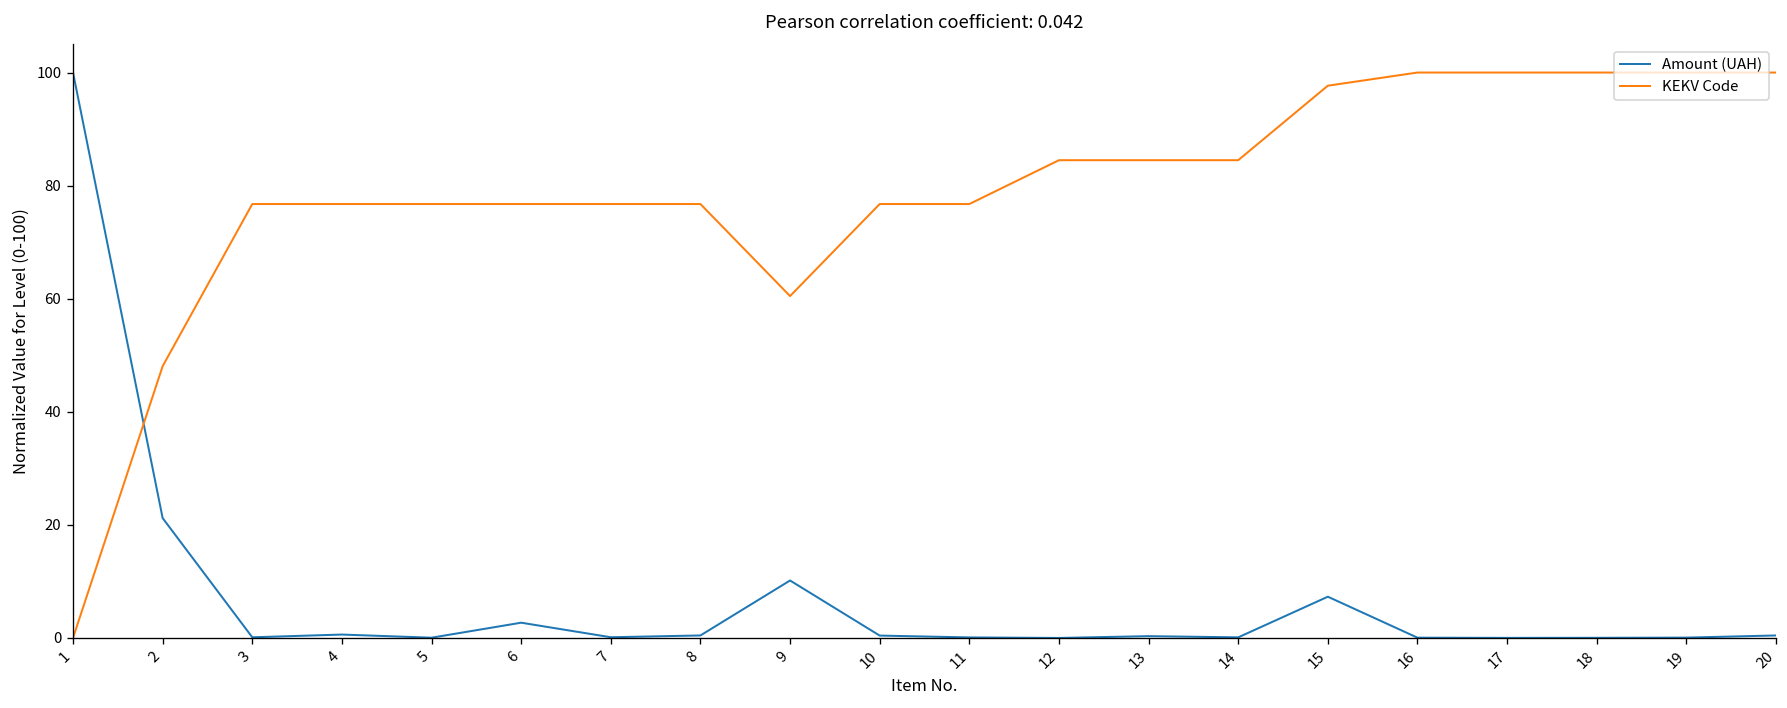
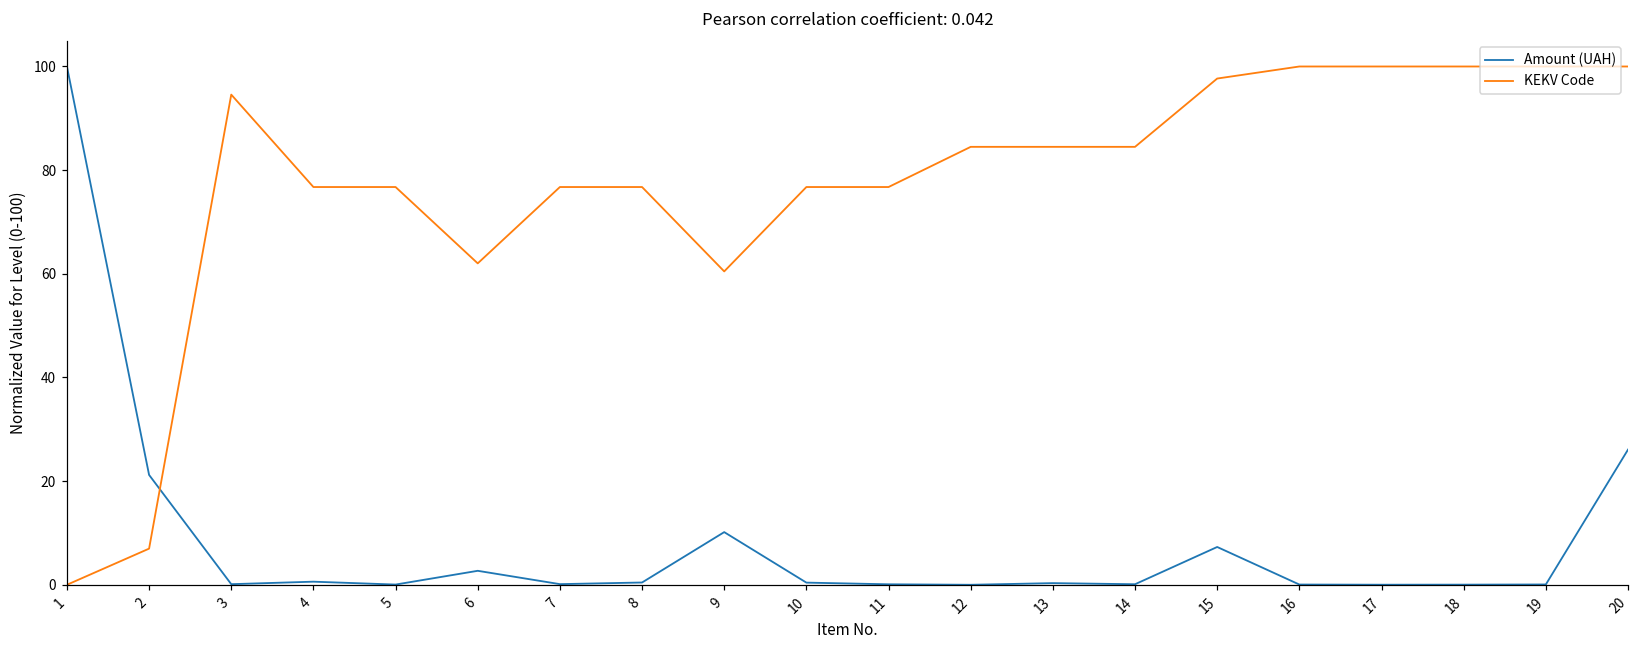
KEKV Code, 2: 48 -> 7
KEKV Code, 3: 77 -> 95
KEKV Code, 6: 77 -> 62
Amount (UAH), 20: 0 -> 26
